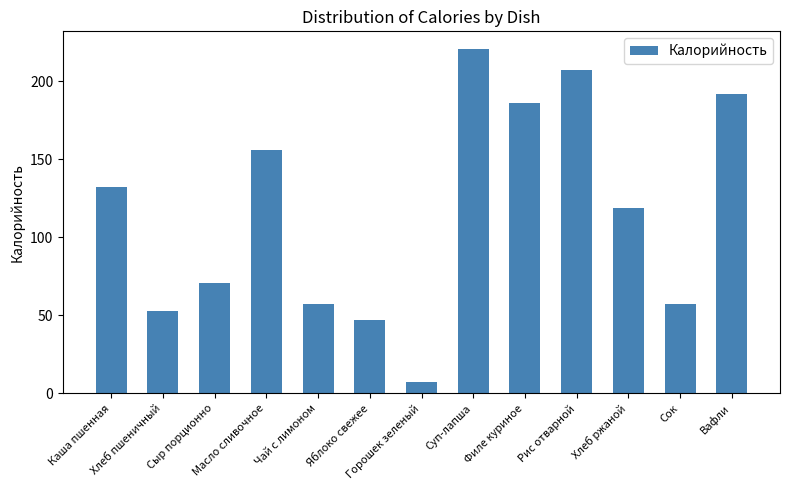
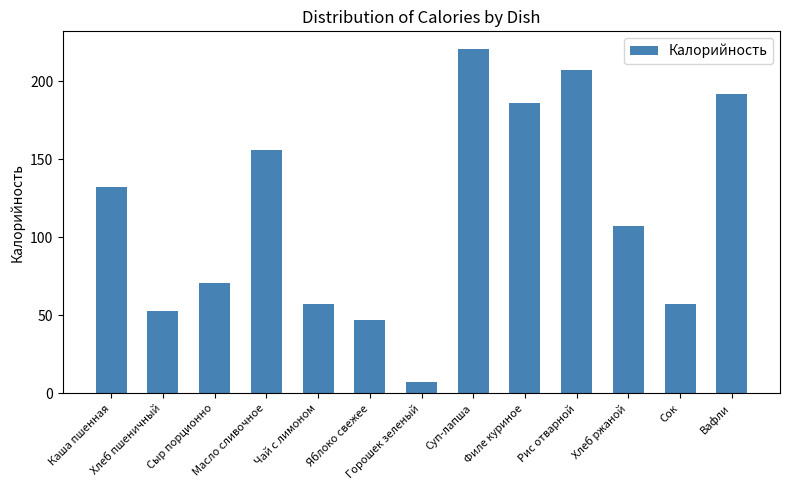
Хлеб ржаной: 119 -> 107
